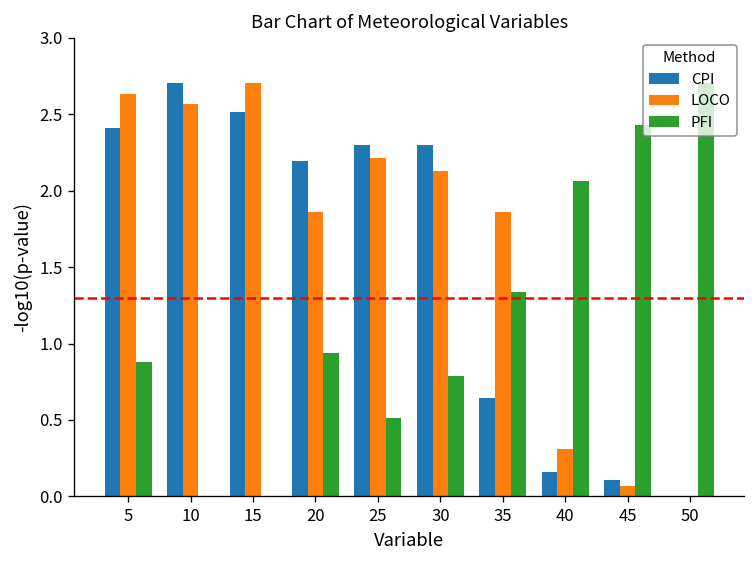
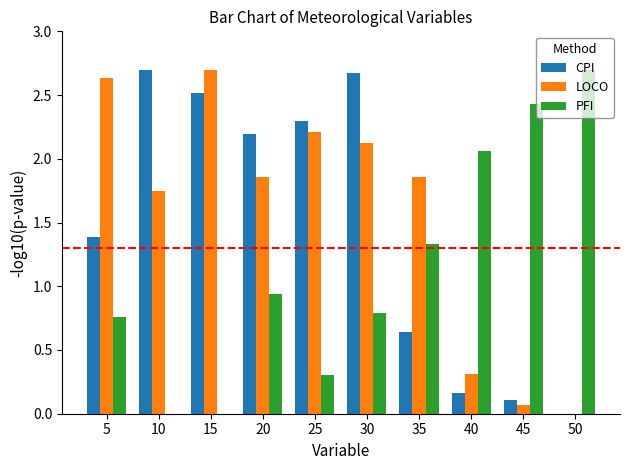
CPI, 5: 2.41 -> 1.39
PFI, 5: 0.88 -> 0.76
LOCO, 10: 2.57 -> 1.75
PFI, 25: 0.52 -> 0.30
CPI, 30: 2.30 -> 2.67
